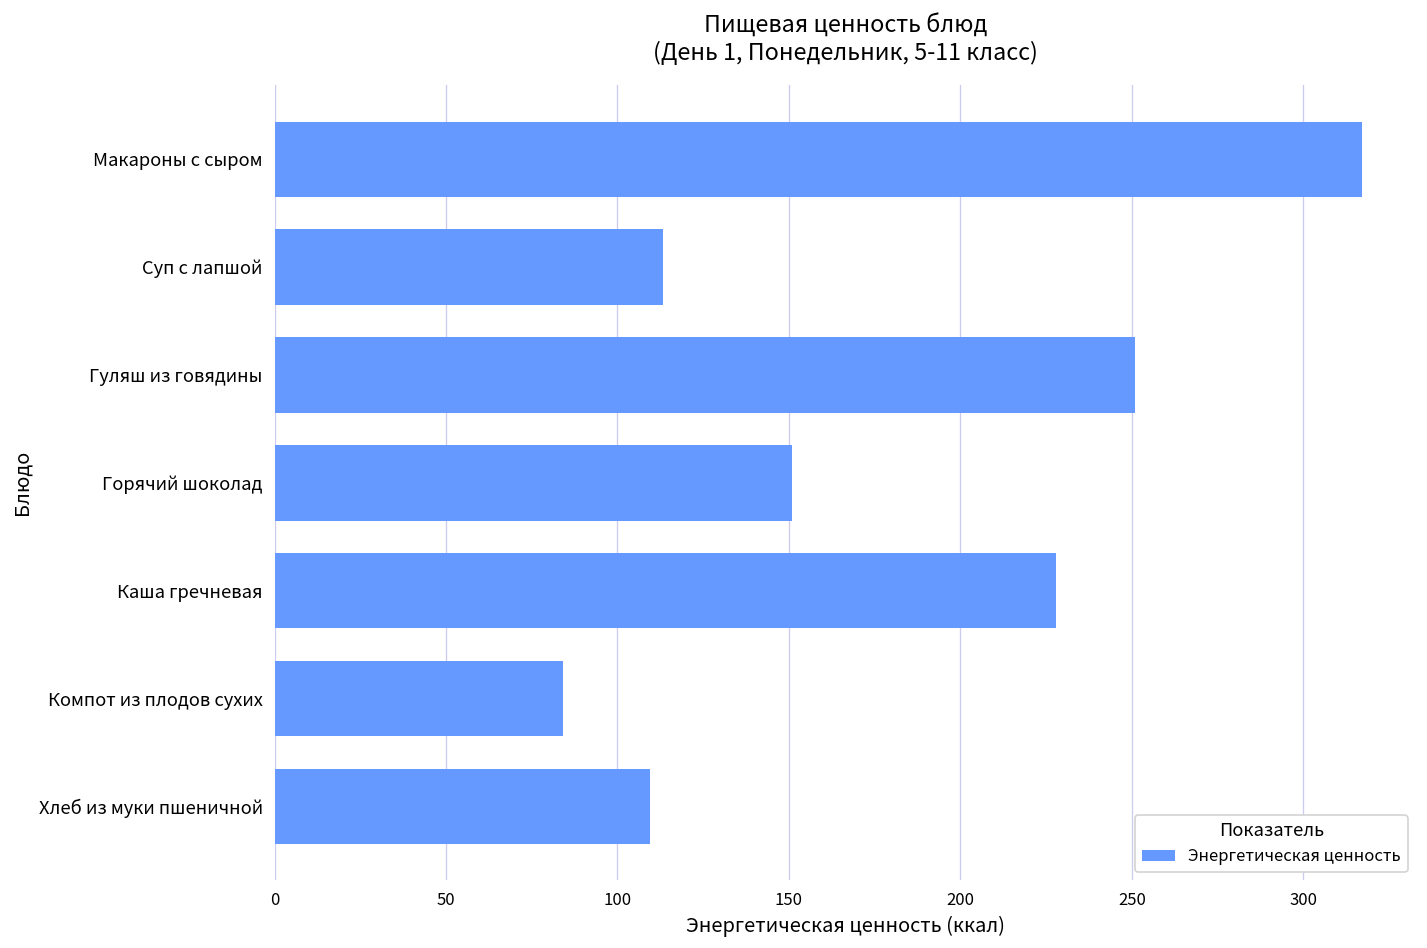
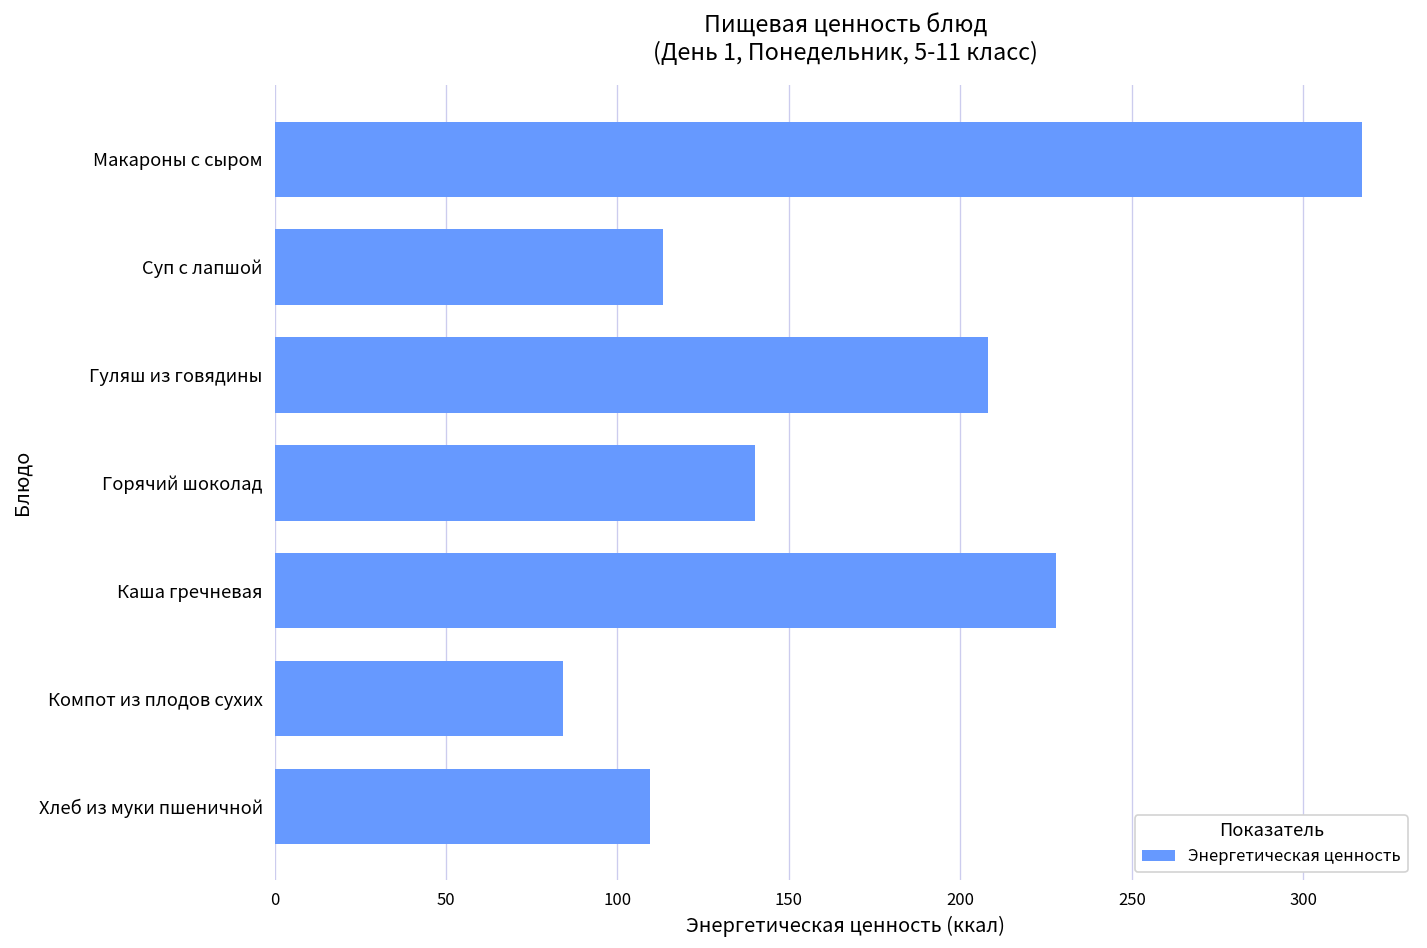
Гуляш из говядины: 251 -> 208
Горячий шоколад: 151 -> 140
